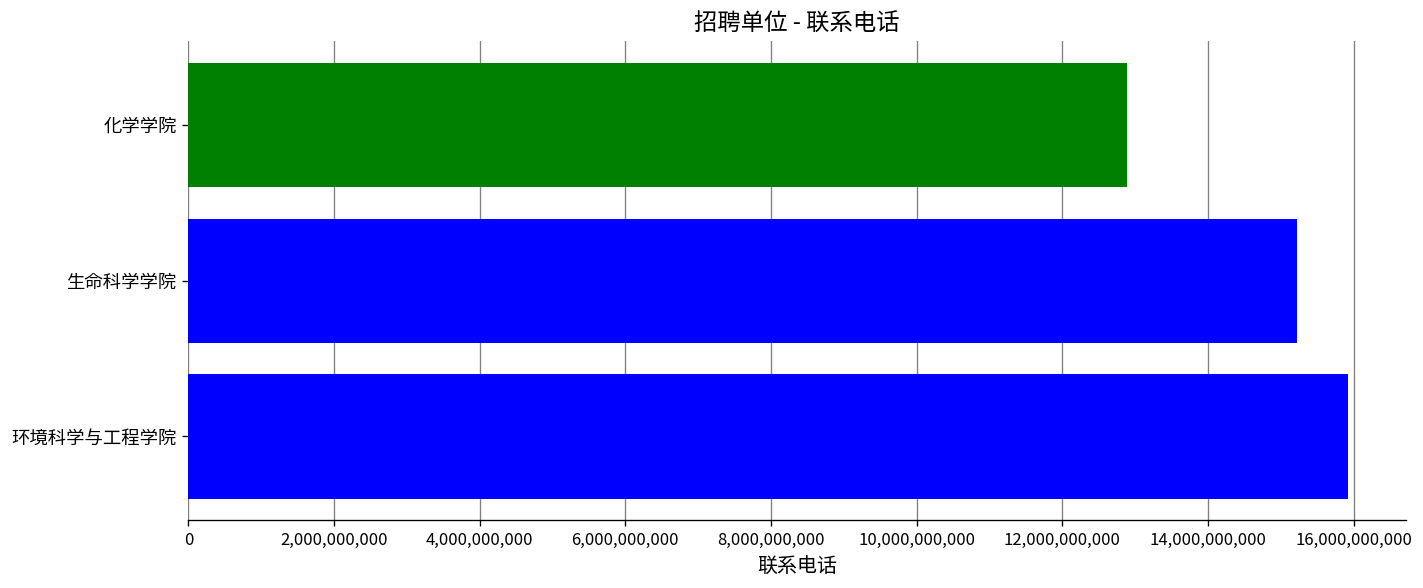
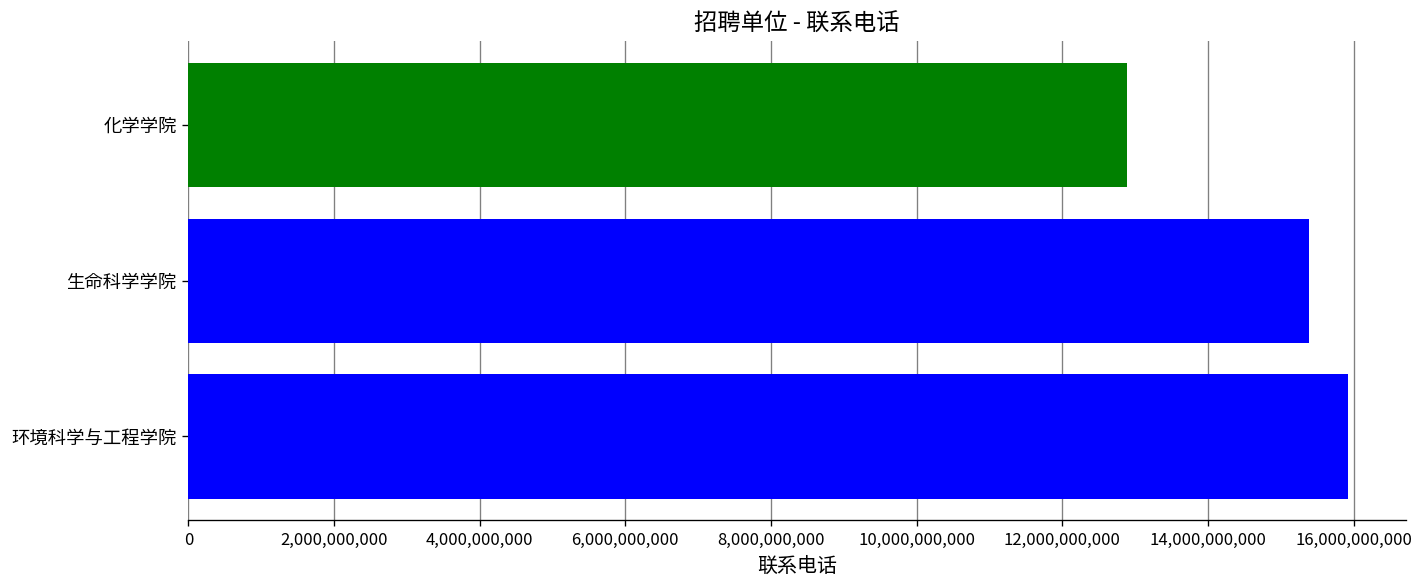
生命科学学院: 15,200,000,000 -> 15,400,000,000
